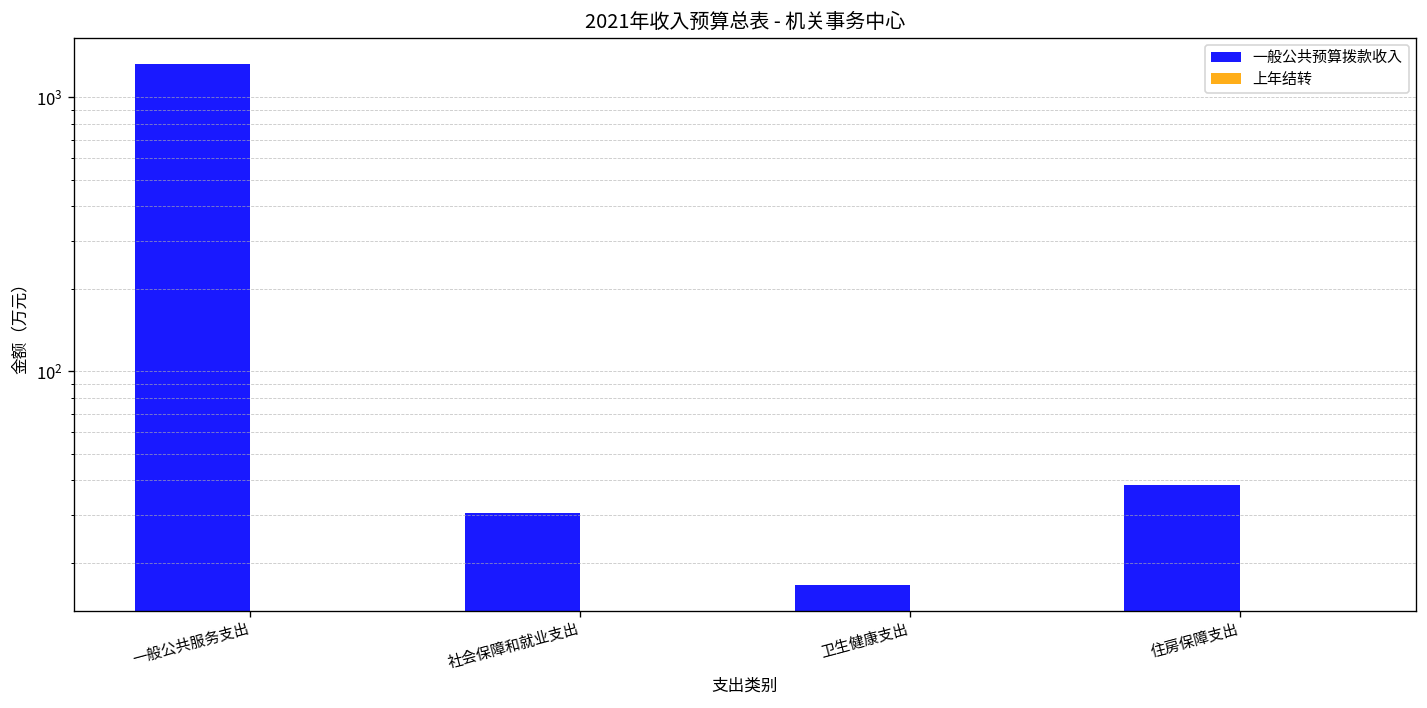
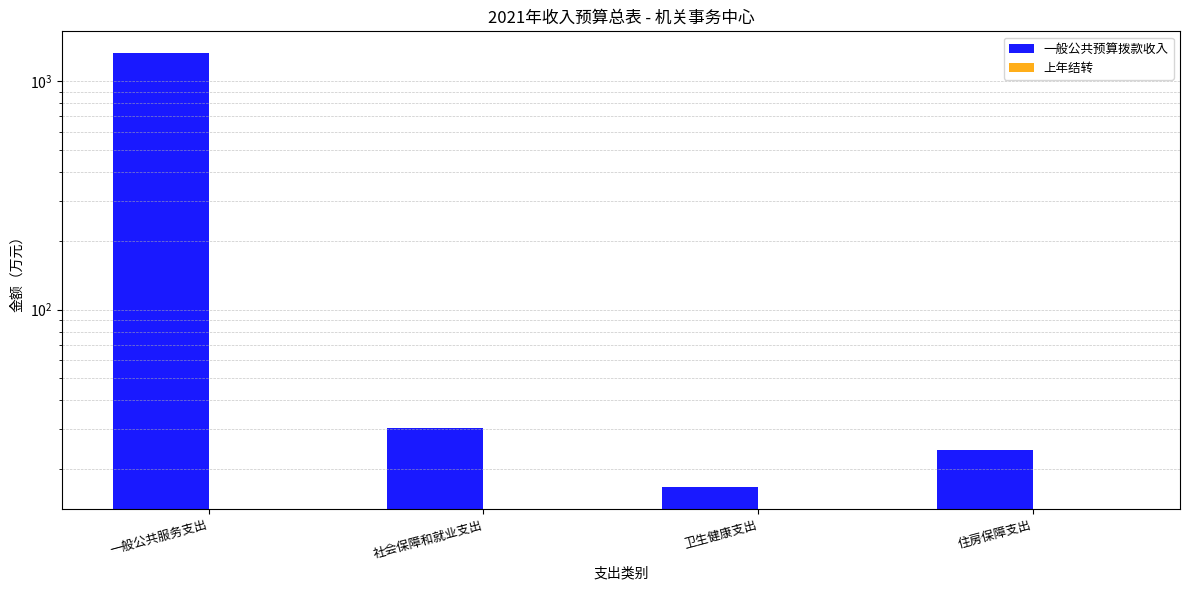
一般公共预算拨款收入, 住房保障支出: 39 -> 24
